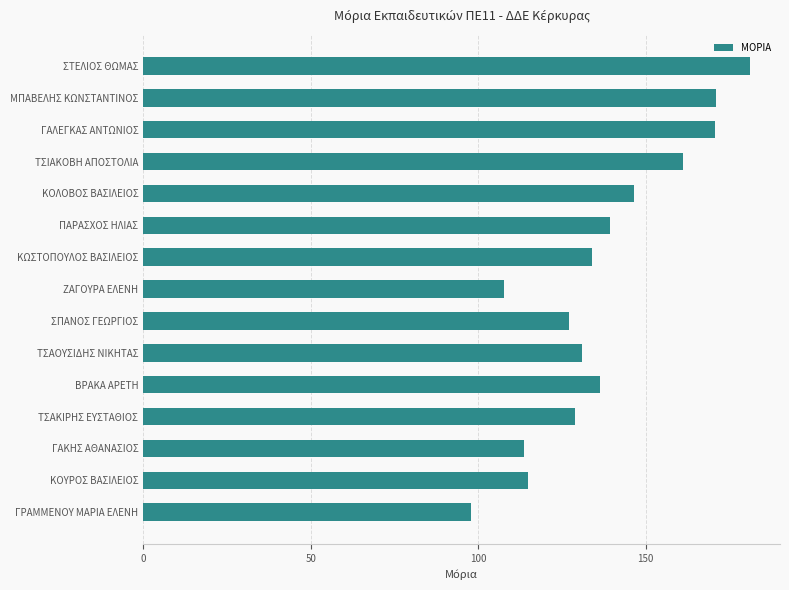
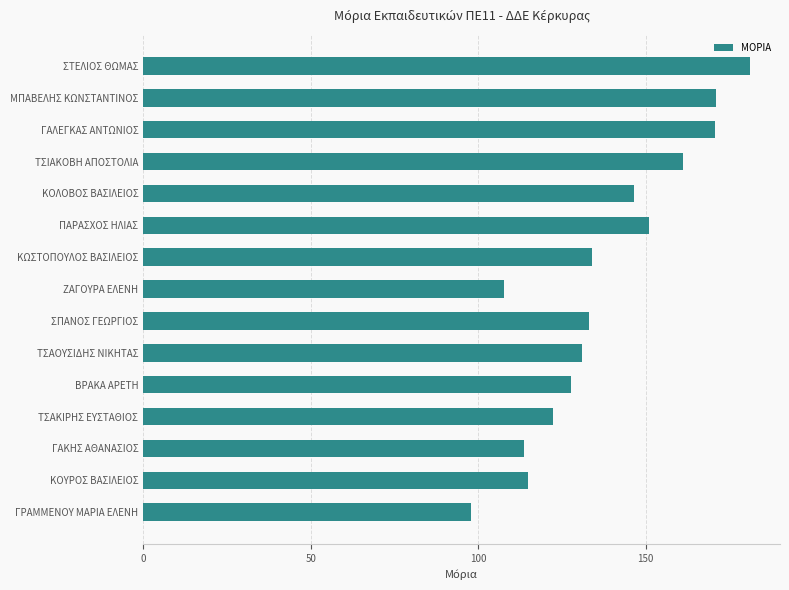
ΠΑΡΑΣΧΟΣ ΗΛΙΑΣ: 139 -> 151
ΣΠΑΝΟΣ ΓΕΩΡΓΙΟΣ: 127 -> 133
ΒΡΑΚΑ ΑΡΕΤΗ: 136 -> 128
ΤΣΑΚΙΡΗΣ ΕΥΣΤΑΘΙΟΣ: 129 -> 122
